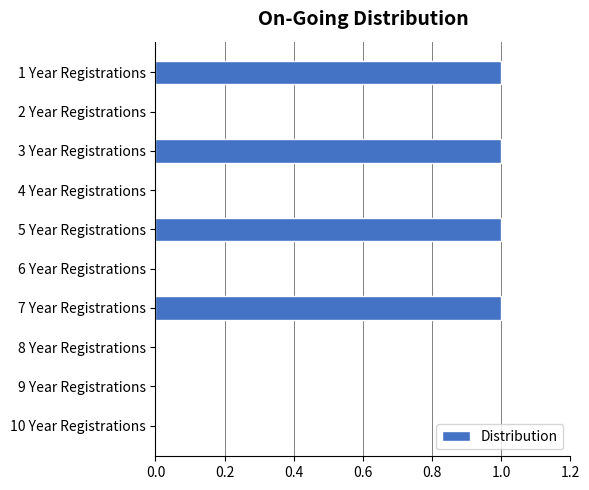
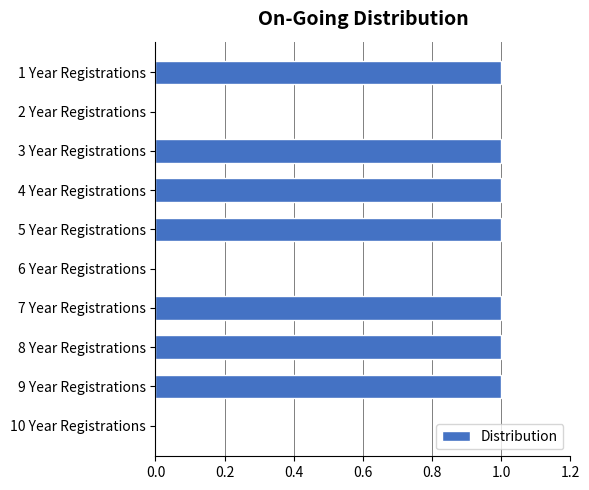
4 Year Registrations: 0 -> 1
8 Year Registrations: 0 -> 1
9 Year Registrations: 0 -> 1
